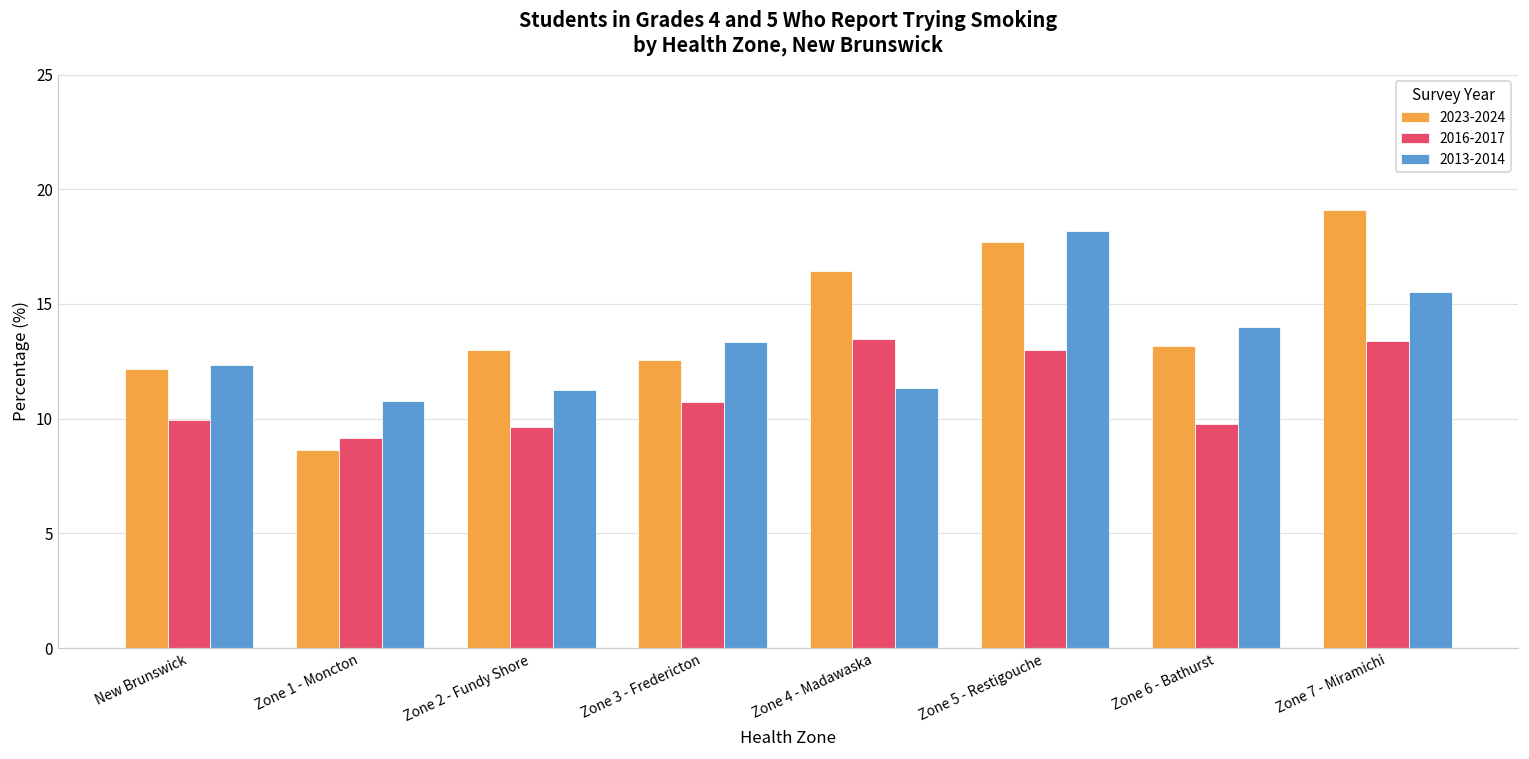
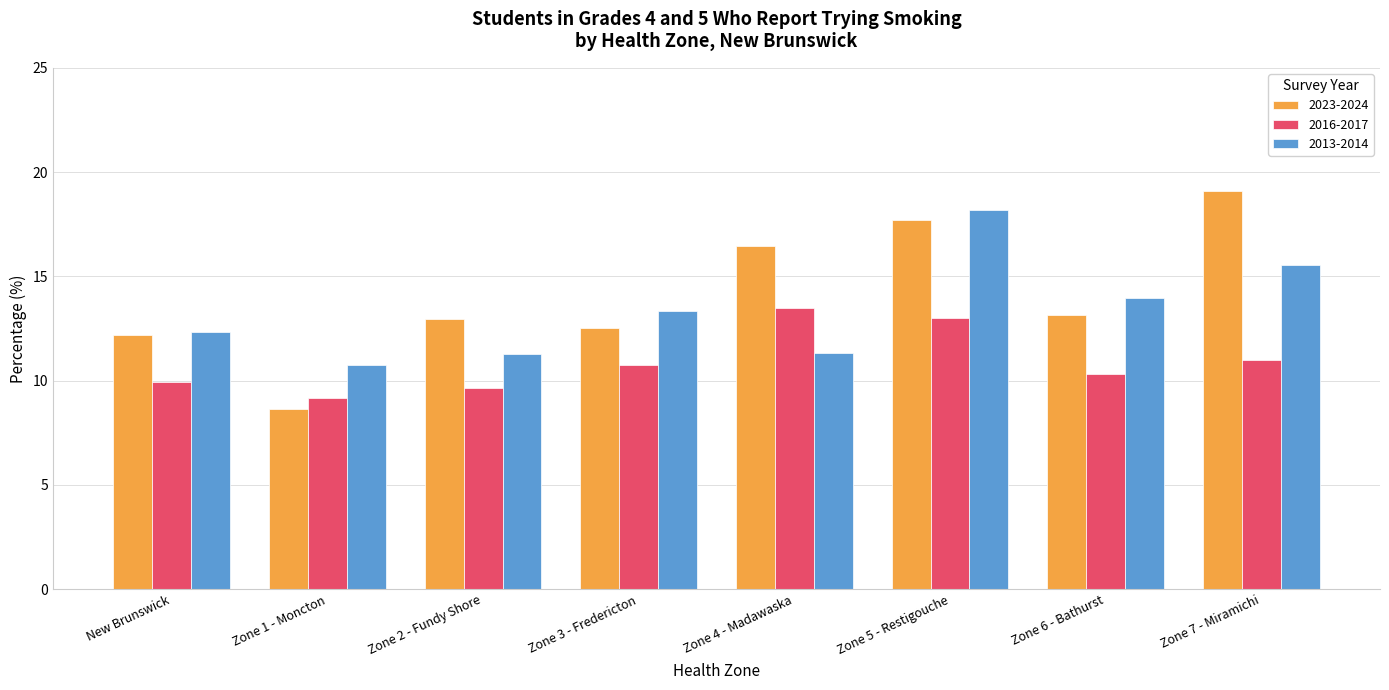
2016-2017, Zone 6 - Bathurst: 9.8 -> 10.3
2016-2017, Zone 7 - Miramichi: 13.4 -> 11.0
